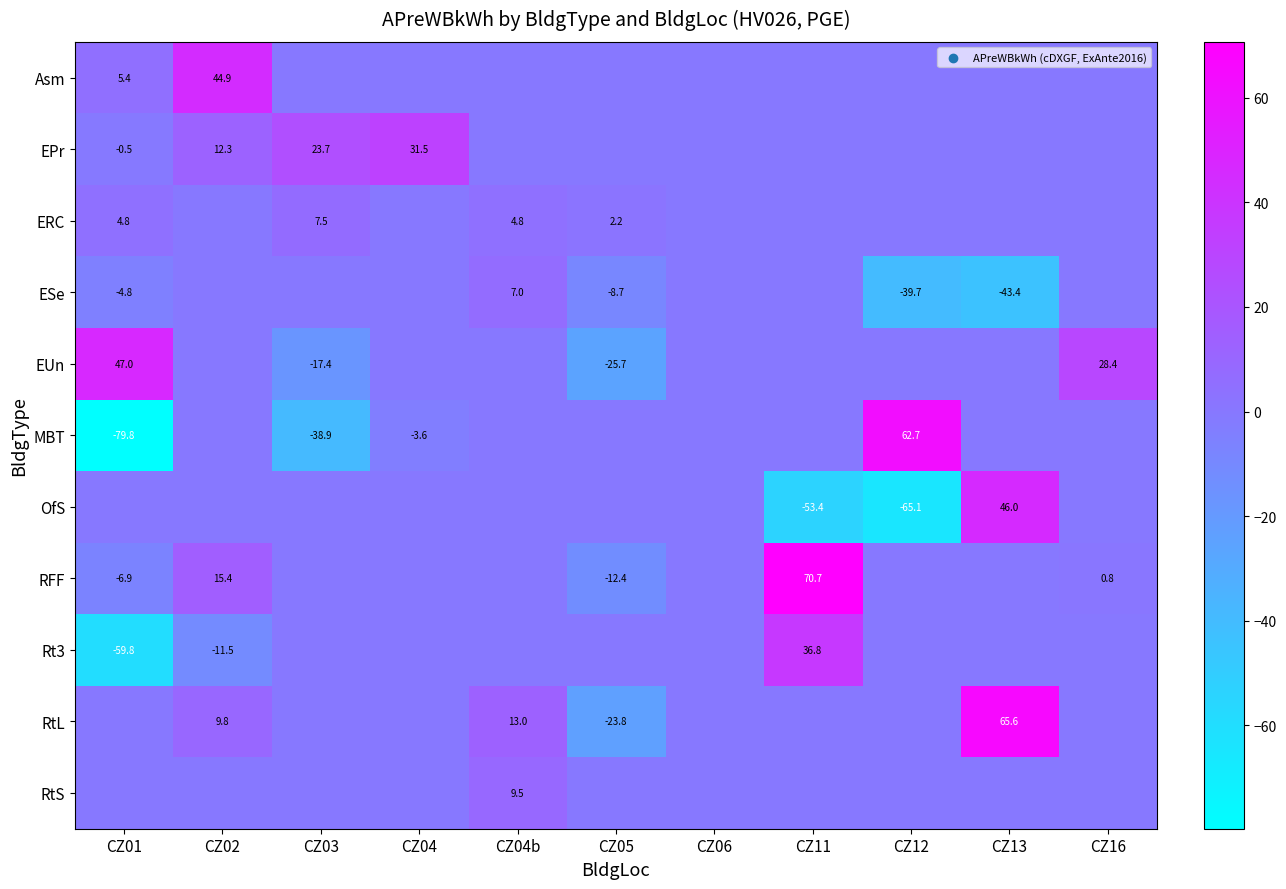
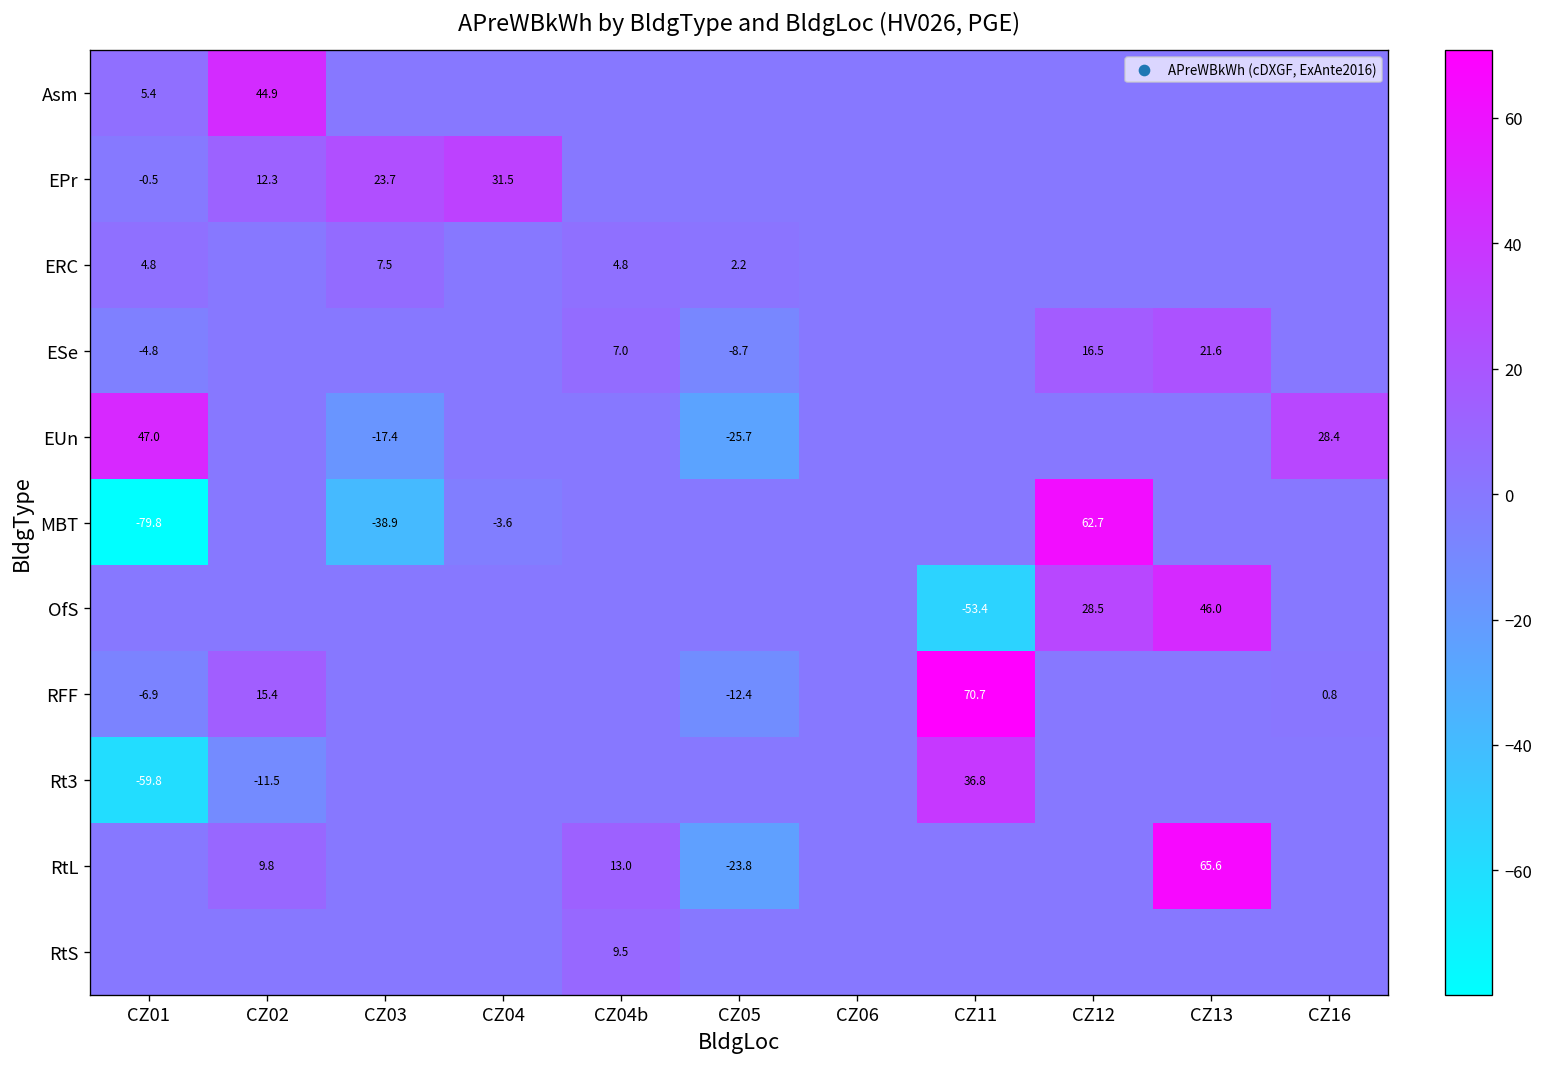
ESe, CZ12: -39.7 -> 16.5
ESe, CZ13: -43.4 -> 21.6
OfS, CZ12: -65.1 -> 28.5
